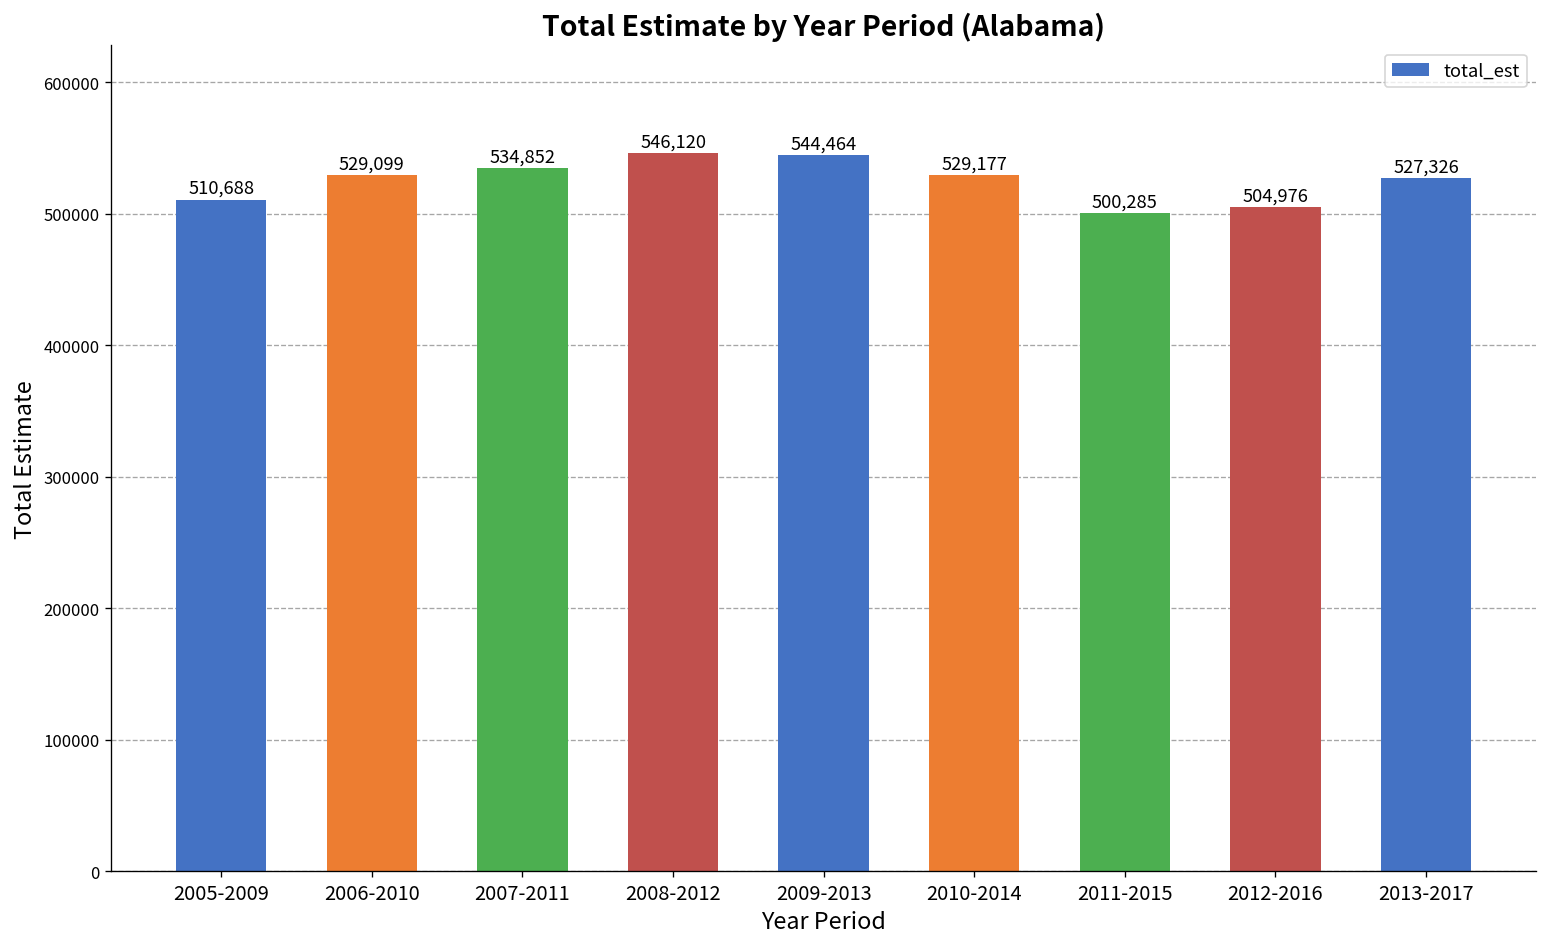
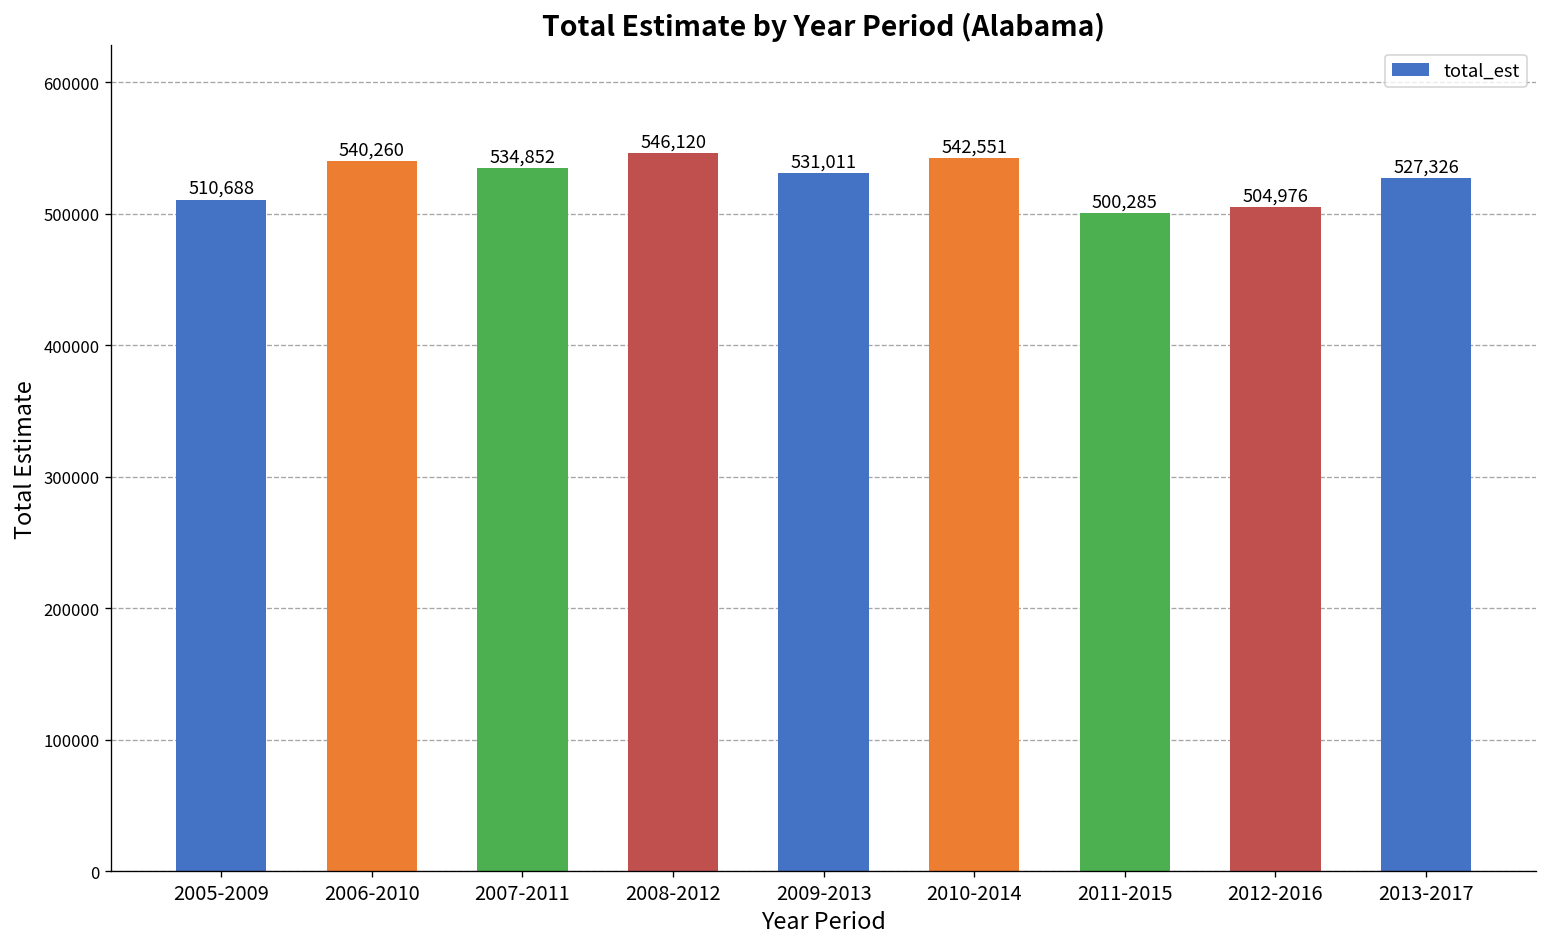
2006-2010: 529,099 -> 540,260
2009-2013: 544,464 -> 531,011
2010-2014: 529,177 -> 542,551
